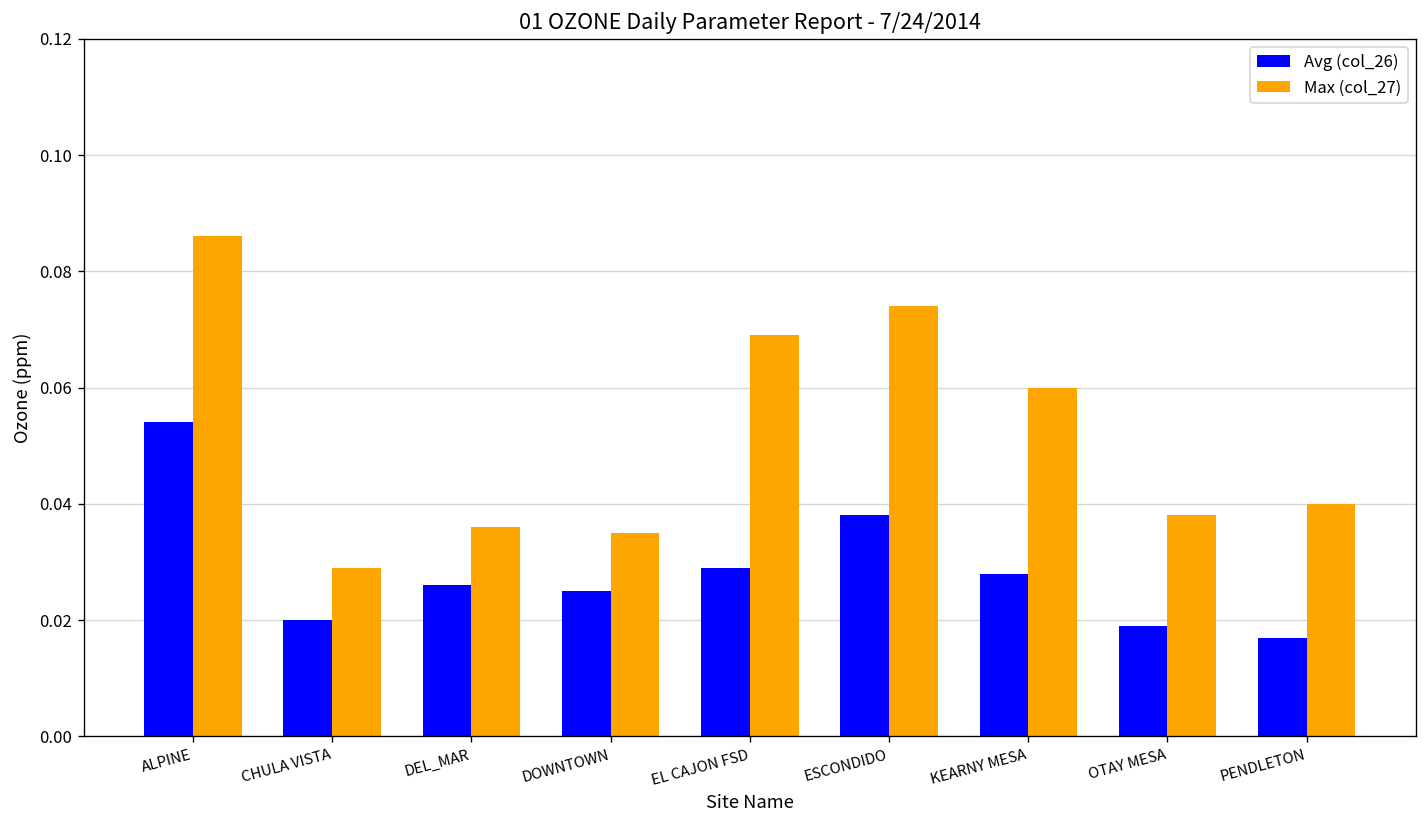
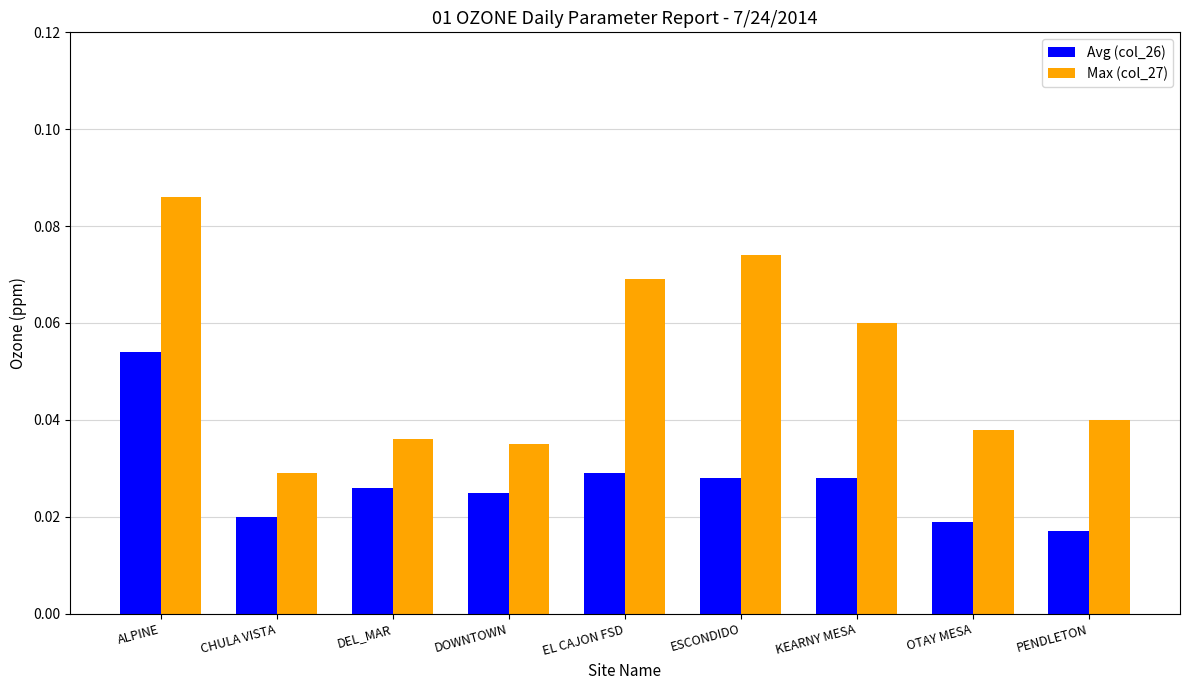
Avg (col_26), ESCONDIDO: 0.038 -> 0.028
